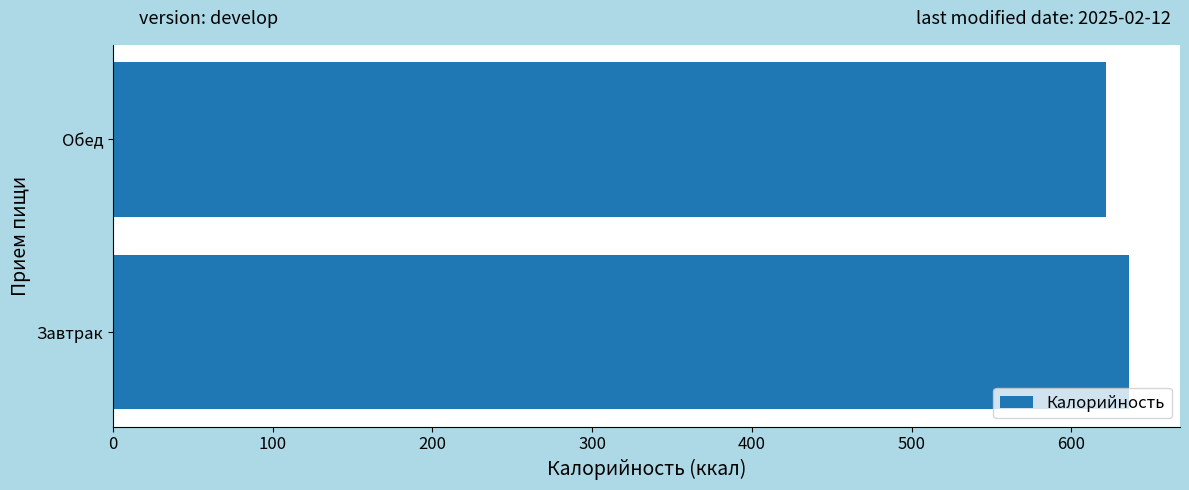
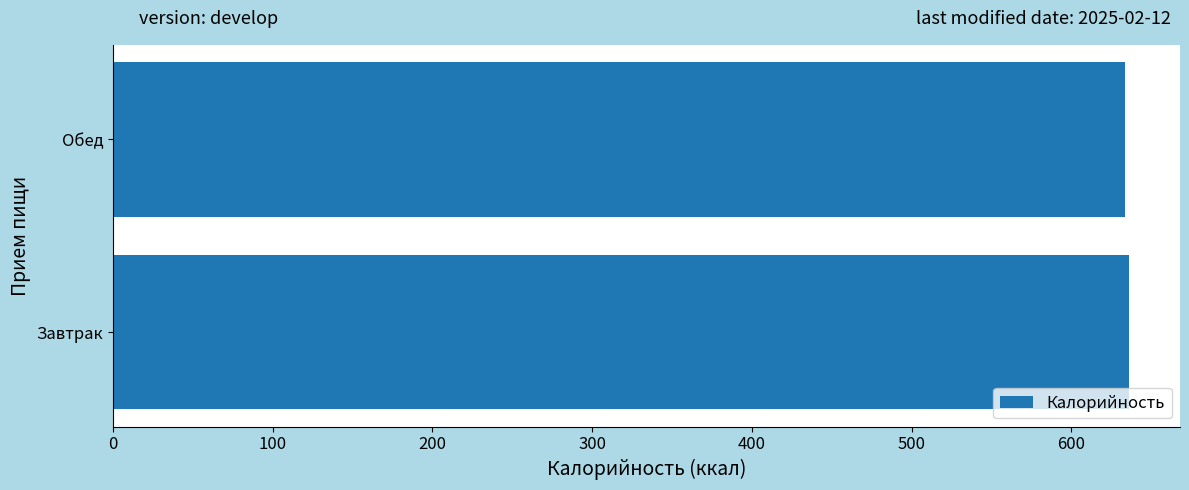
Обед: 621 -> 634
